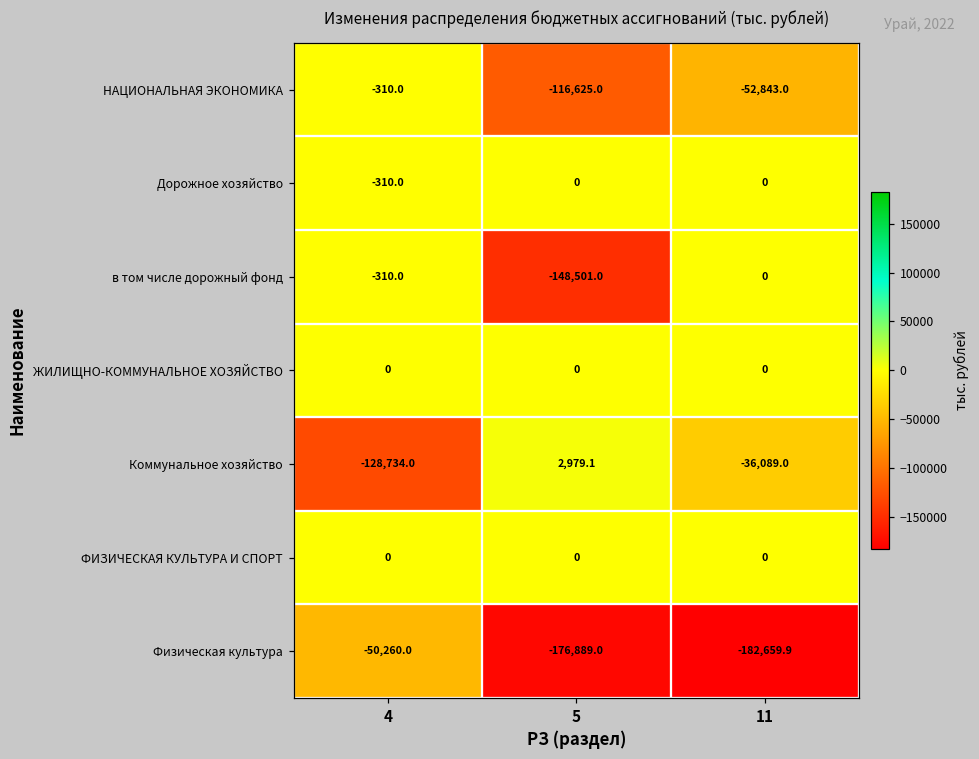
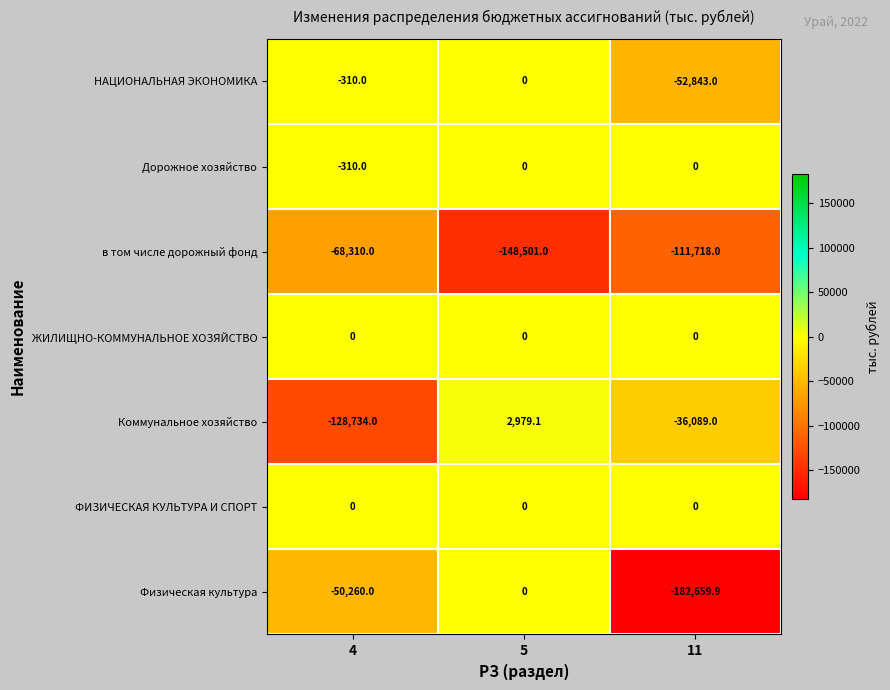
НАЦИОНАЛЬНАЯ ЭКОНОМИКА, 5: -116,625.0 -> 0
в том числе дорожный фонд, 4: -310.0 -> -68,310.0
в том числе дорожный фонд, 11: 0 -> -111,718.0
Физическая культура, 5: -176,889.0 -> 0
